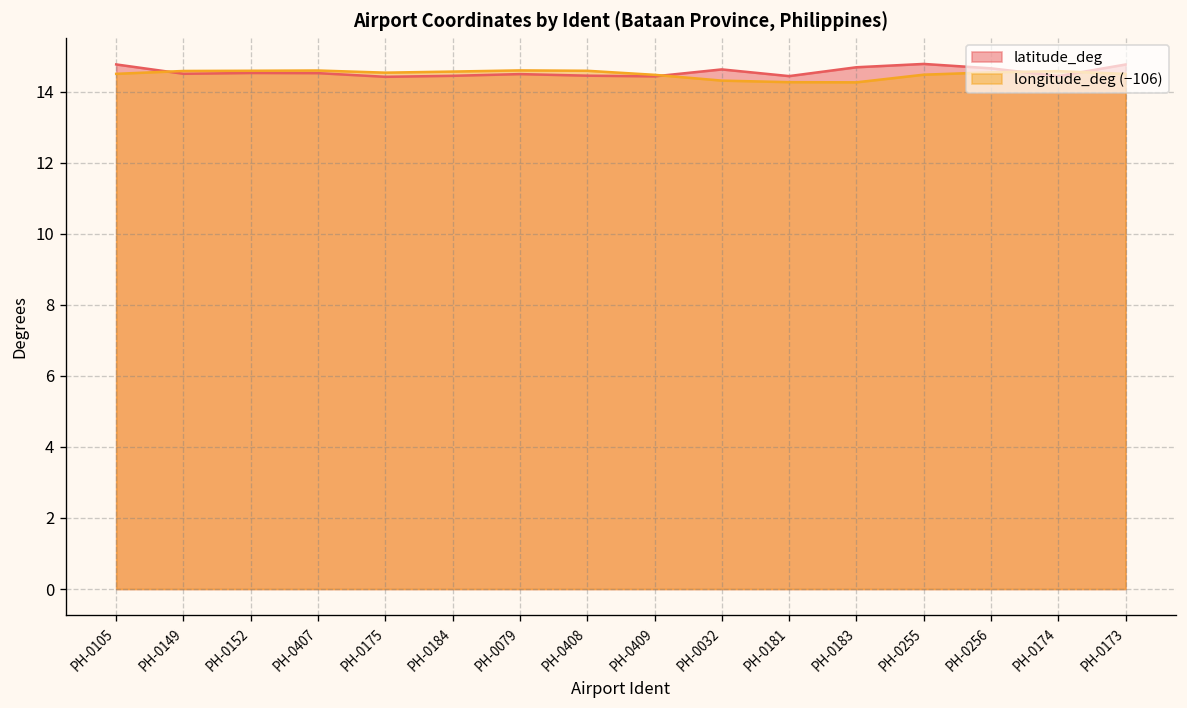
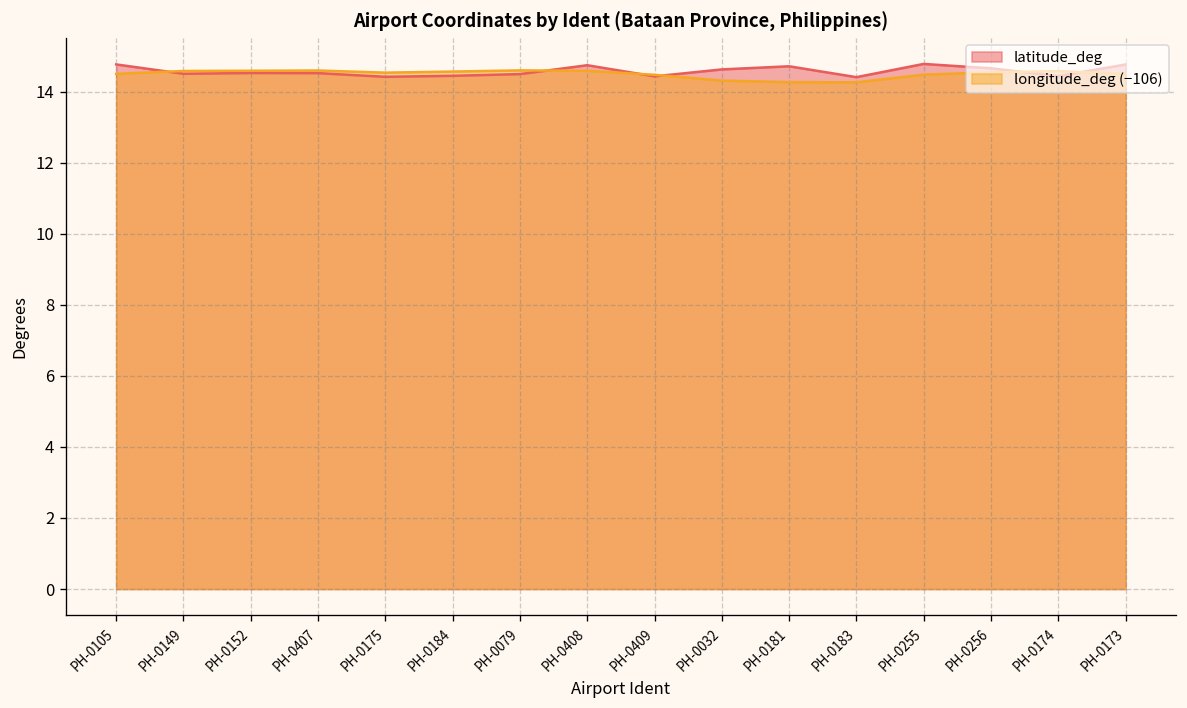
latitude_deg, PH-0408: 14.5 -> 14.7
latitude_deg, PH-0181: 14.4 -> 14.7
latitude_deg, PH-0183: 14.7 -> 14.4
